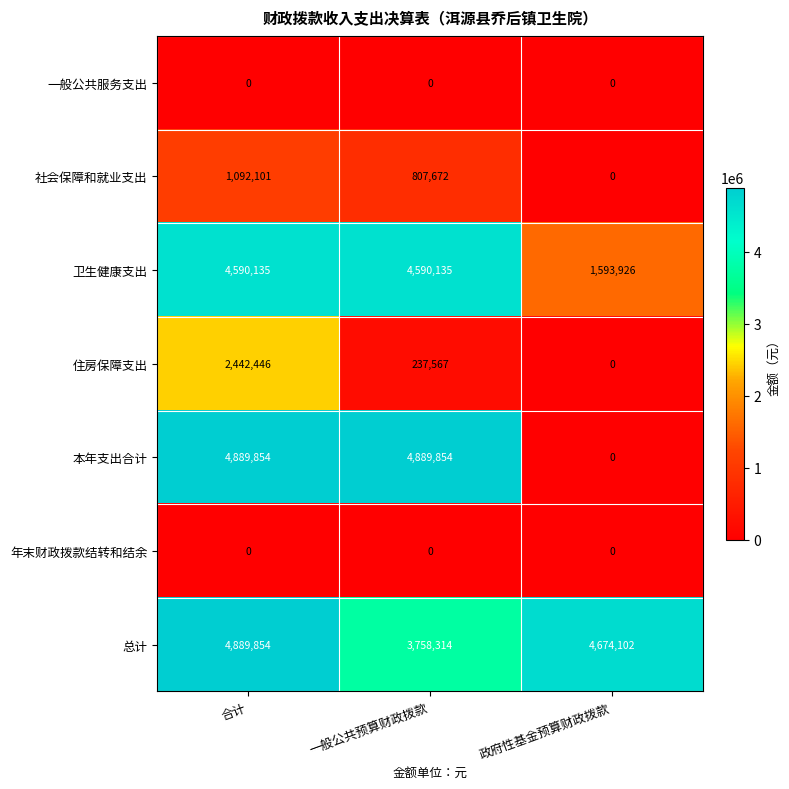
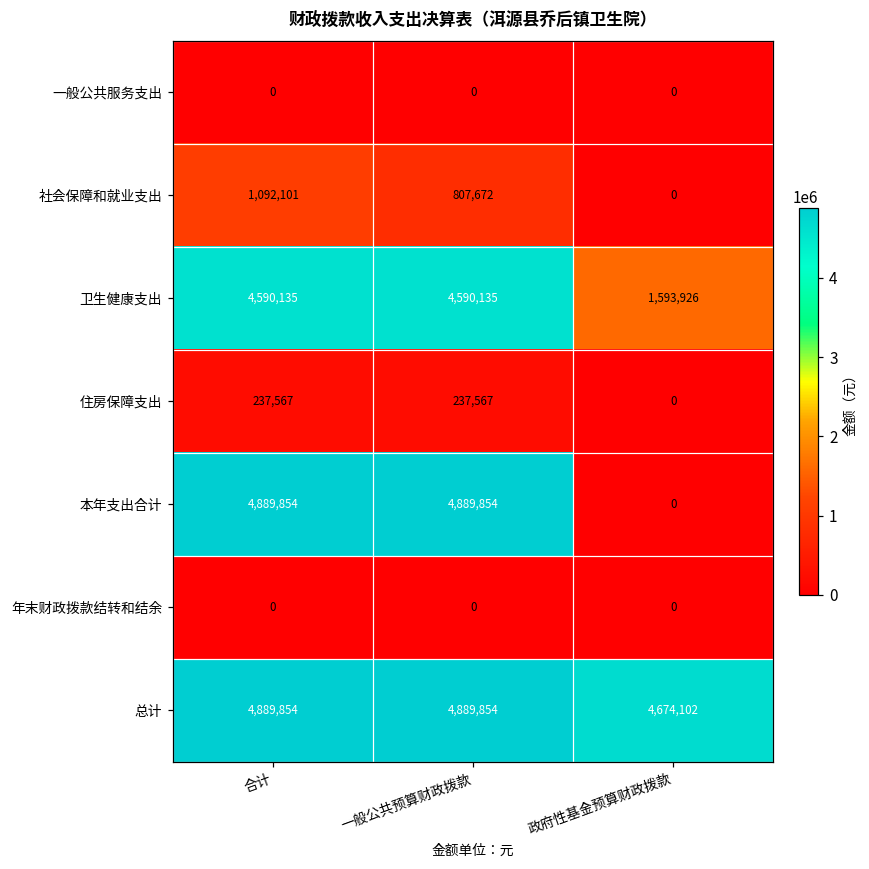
住房保障支出, 合计: 2,442,446 -> 237,567
总计, 一般公共预算财政拨款: 3,758,314 -> 4,889,854
